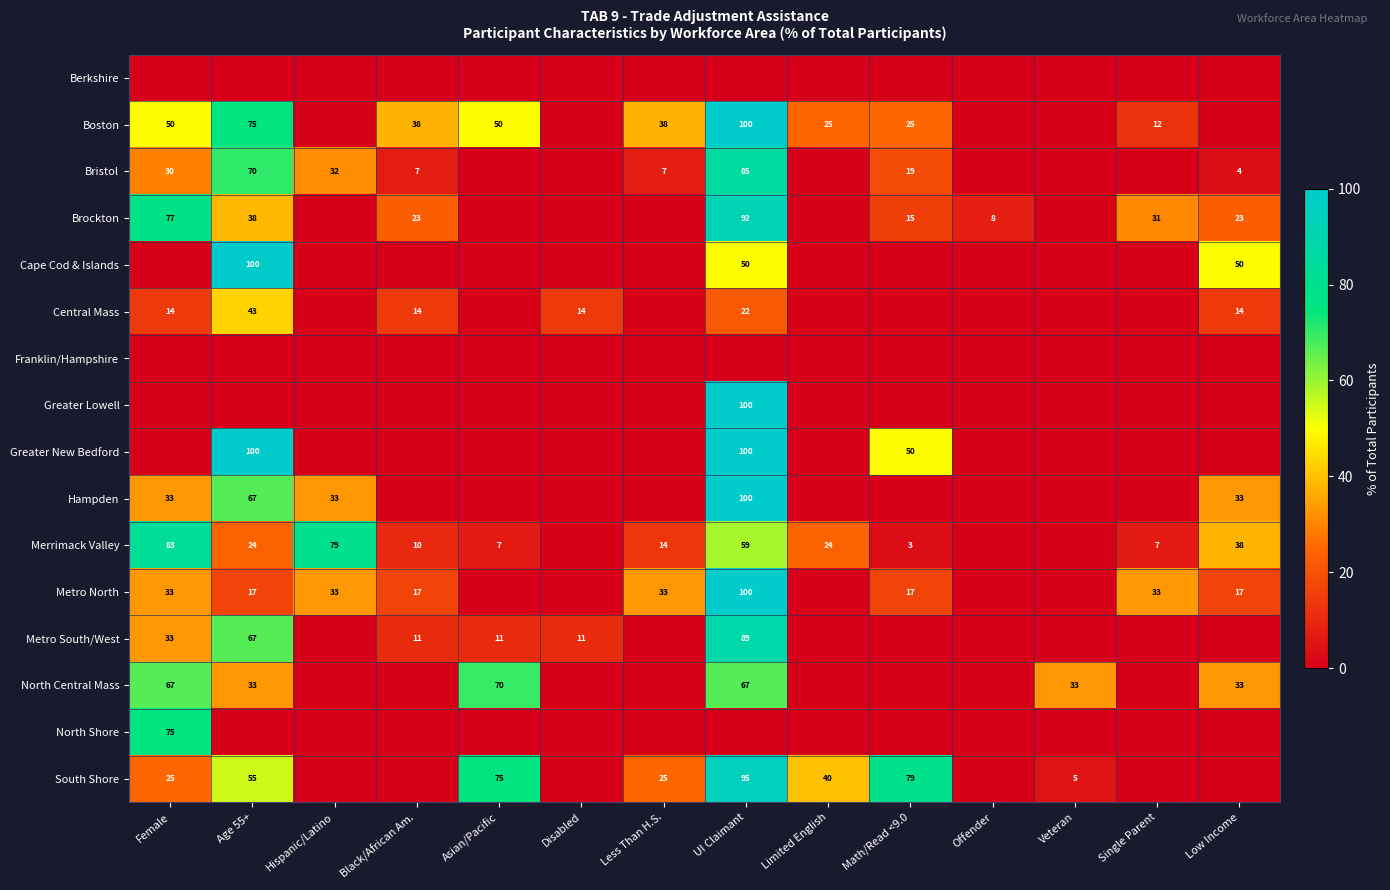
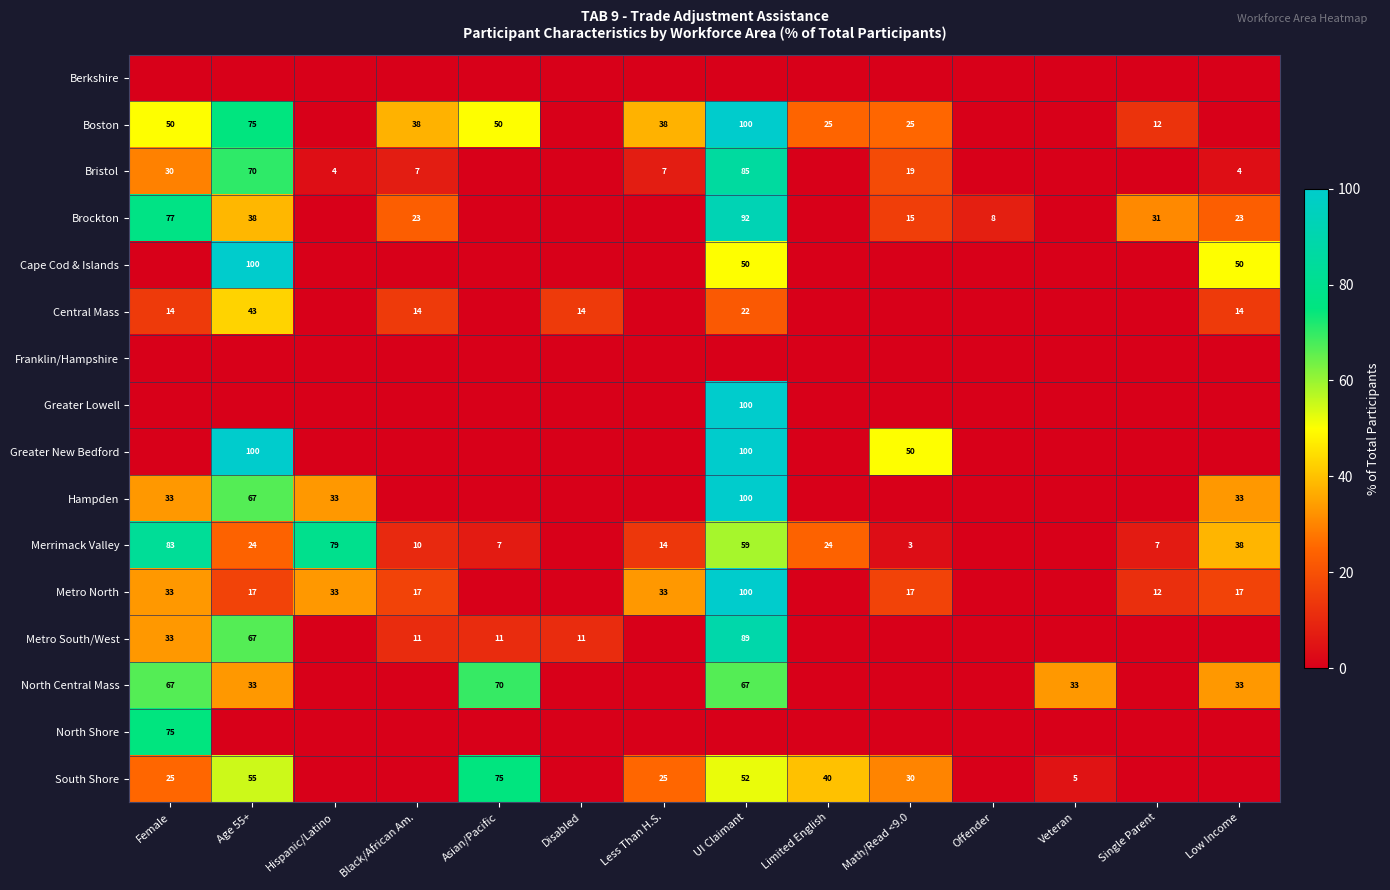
Bristol, Hispanic/Latino: 32 -> 4
Metro North, Single Parent: 33 -> 12
South Shore, UI Claimant: 95 -> 52
South Shore, Math/Read <9.0: 79 -> 30
